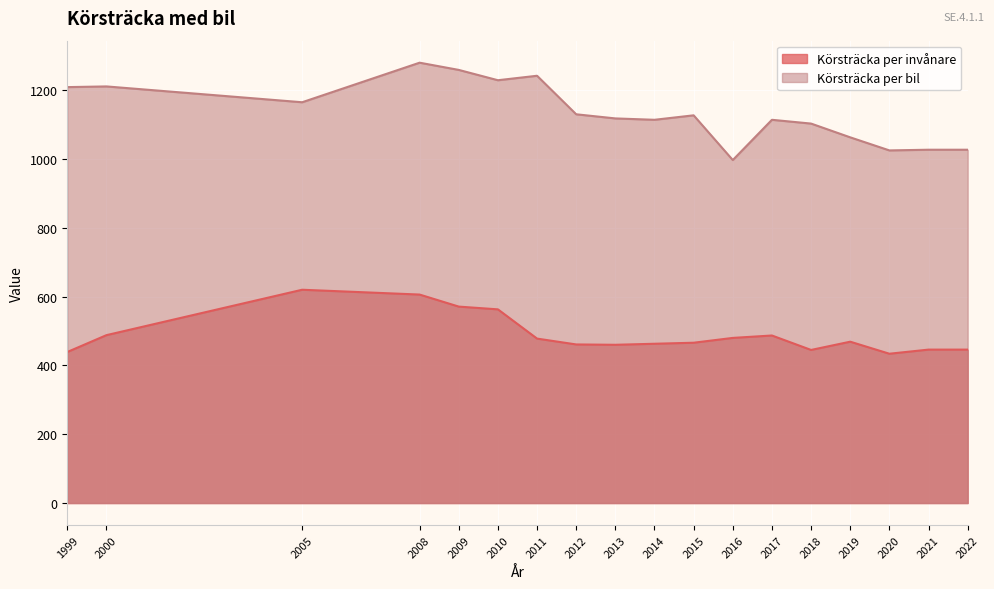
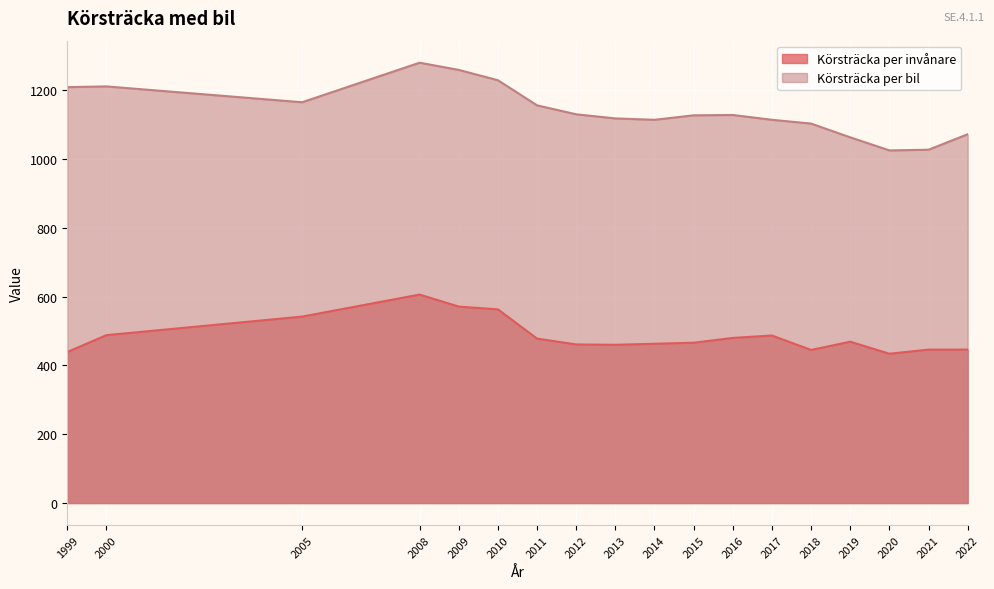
Körsträcka per invånare, 2005: 620 -> 540
Körsträcka per bil, 2011: 1240 -> 1160
Körsträcka per bil, 2016: 1000 -> 1130
Körsträcka per bil, 2022: 1030 -> 1070
